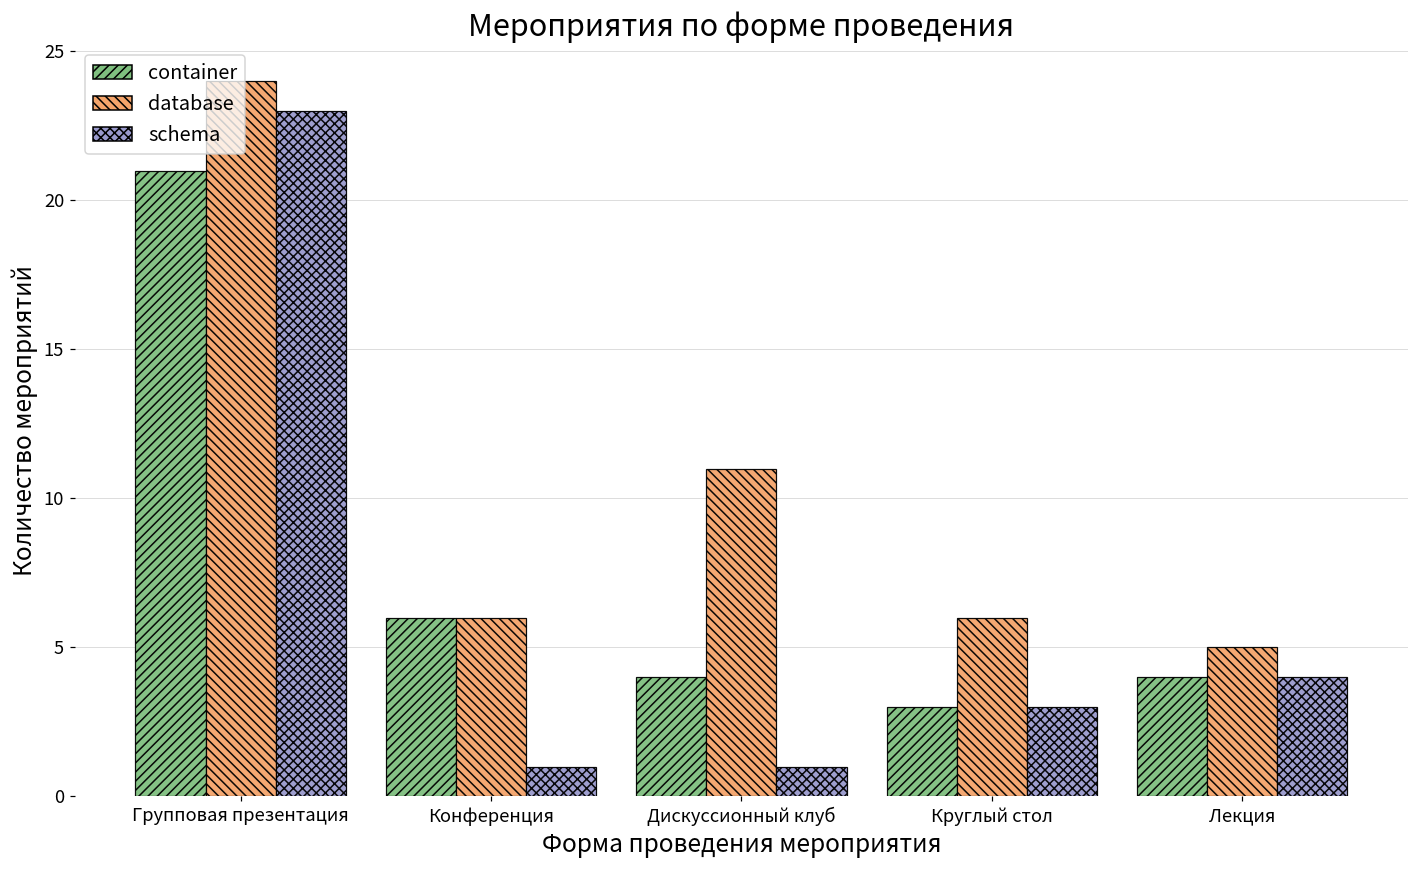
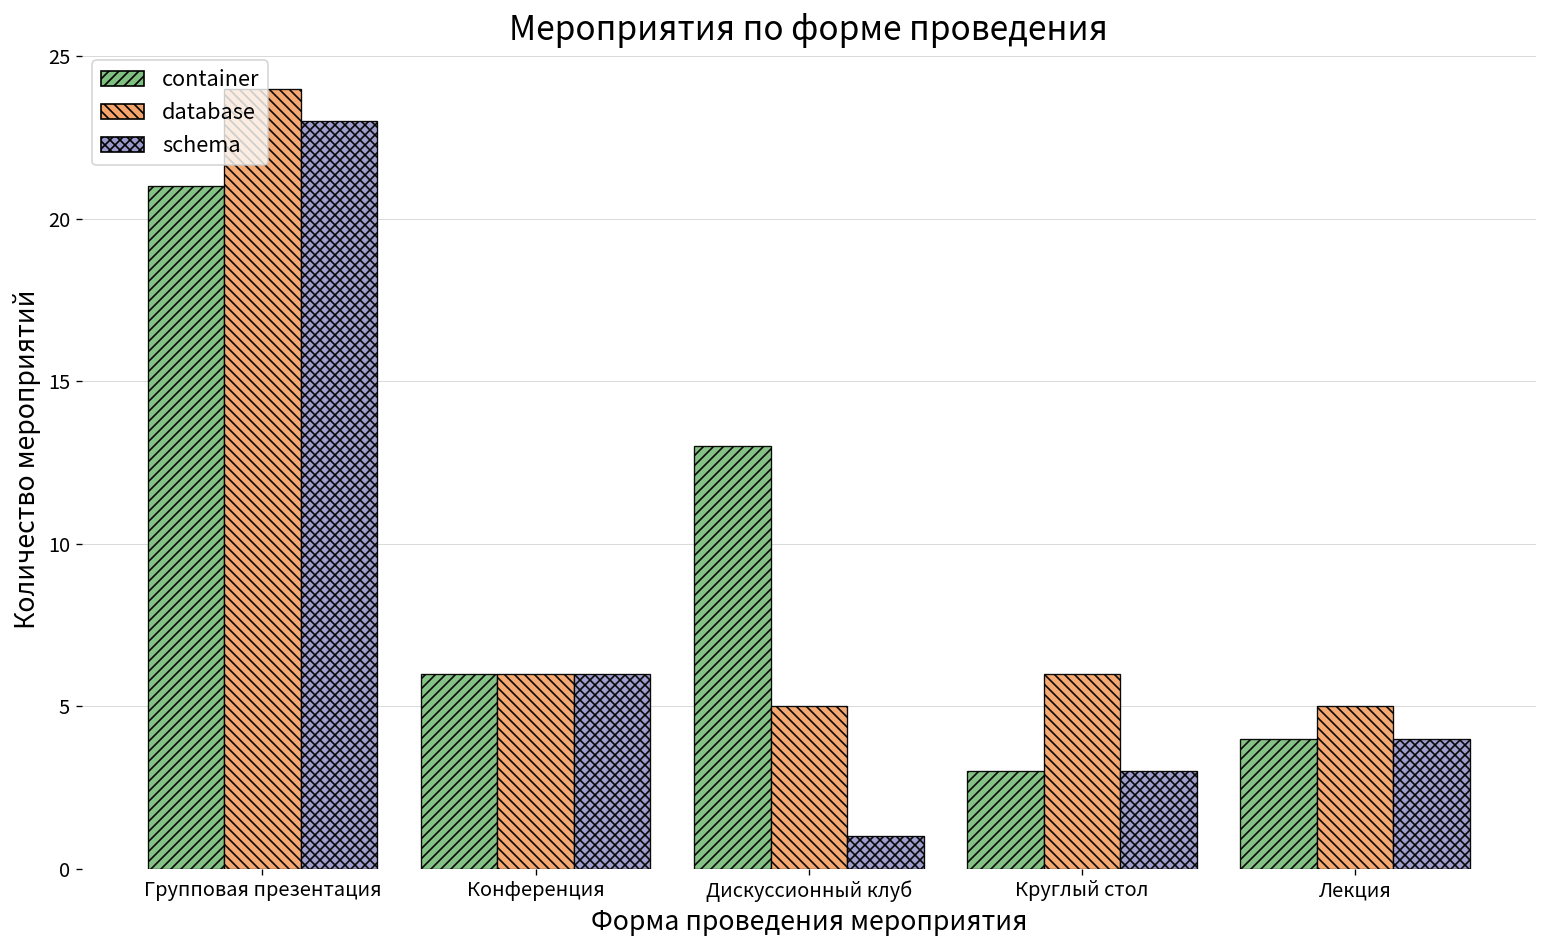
schema, Конференция: 1 -> 6
container, Дискуссионный клуб: 4 -> 13
database, Дискуссионный клуб: 11 -> 5
